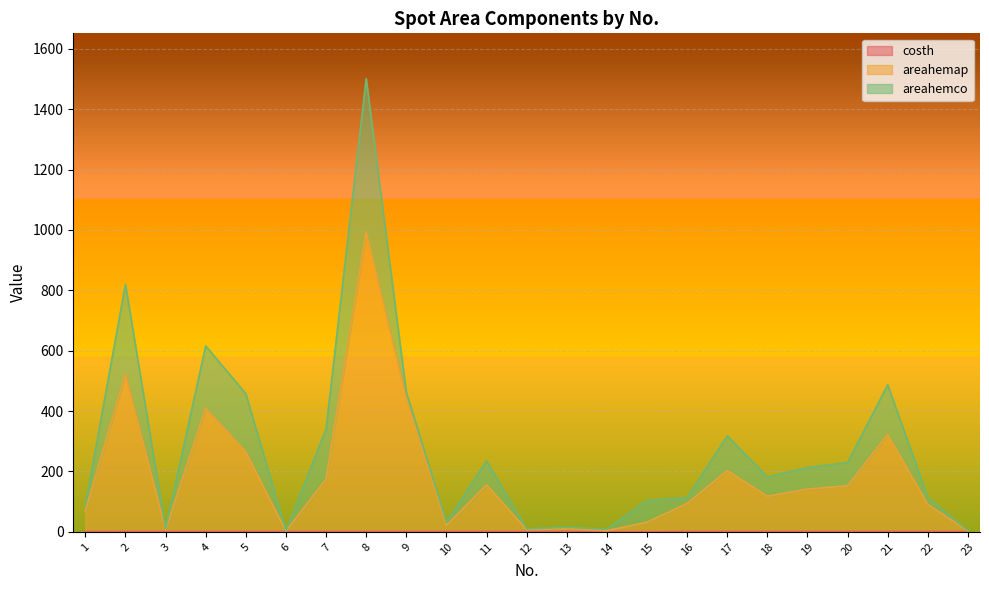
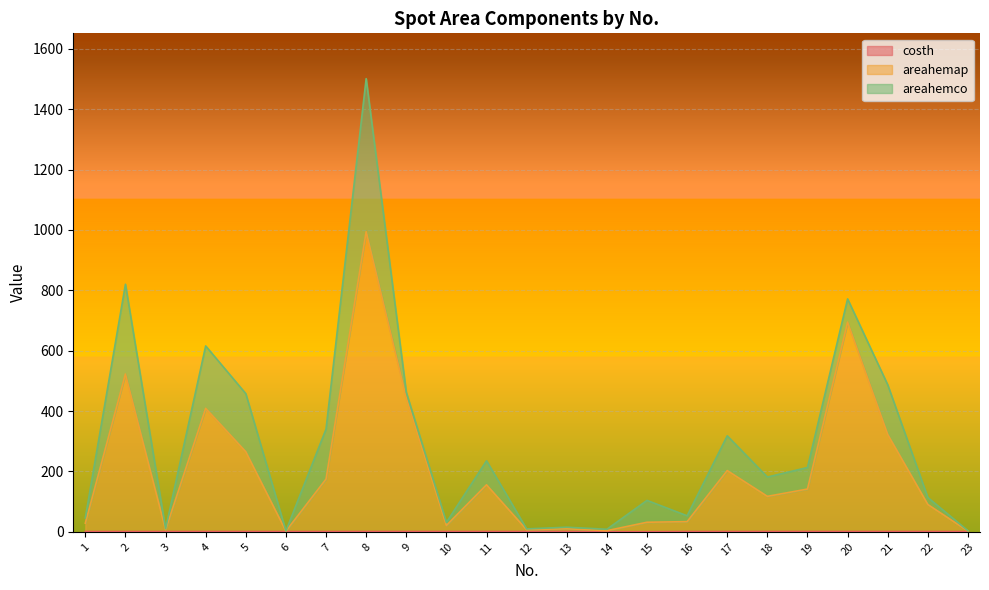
areahemap, 1: 70 -> 30
areahemap, 16: 90 -> 30
areahemap, 20: 150 -> 690
